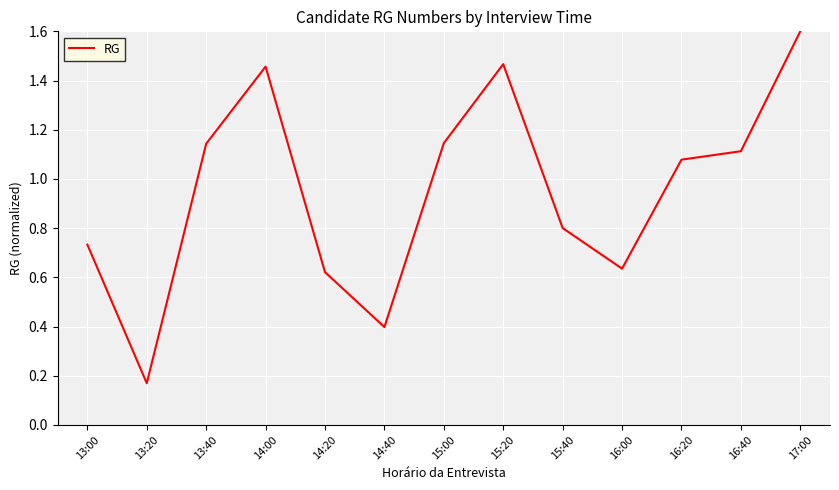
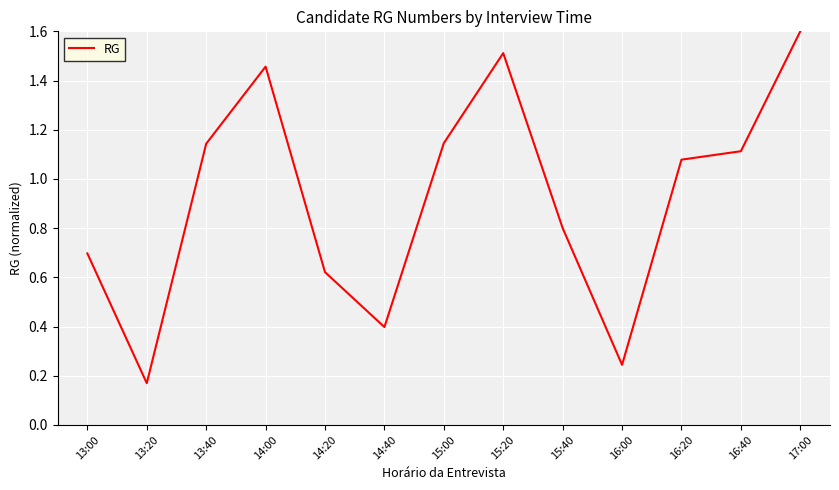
13:00: 0.73 -> 0.70
15:20: 1.47 -> 1.51
16:00: 0.64 -> 0.24
